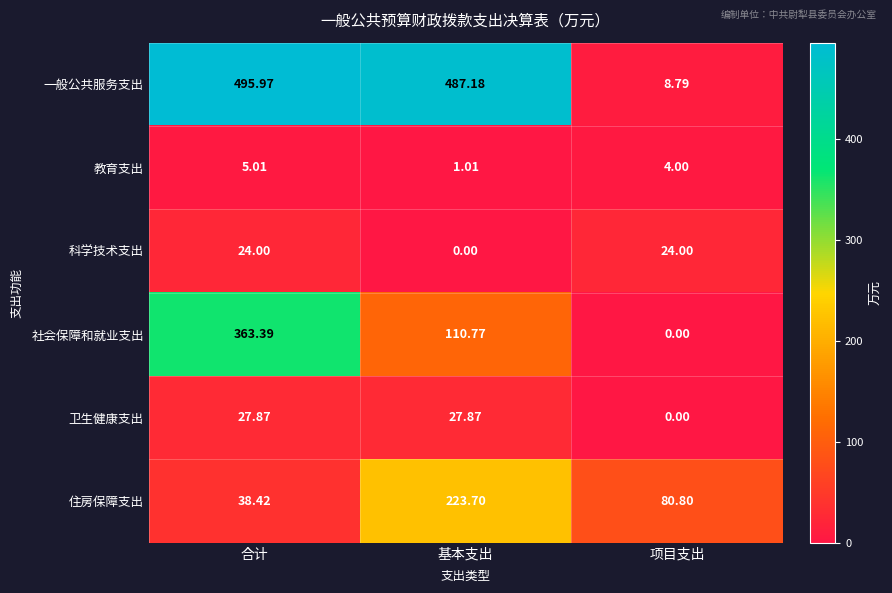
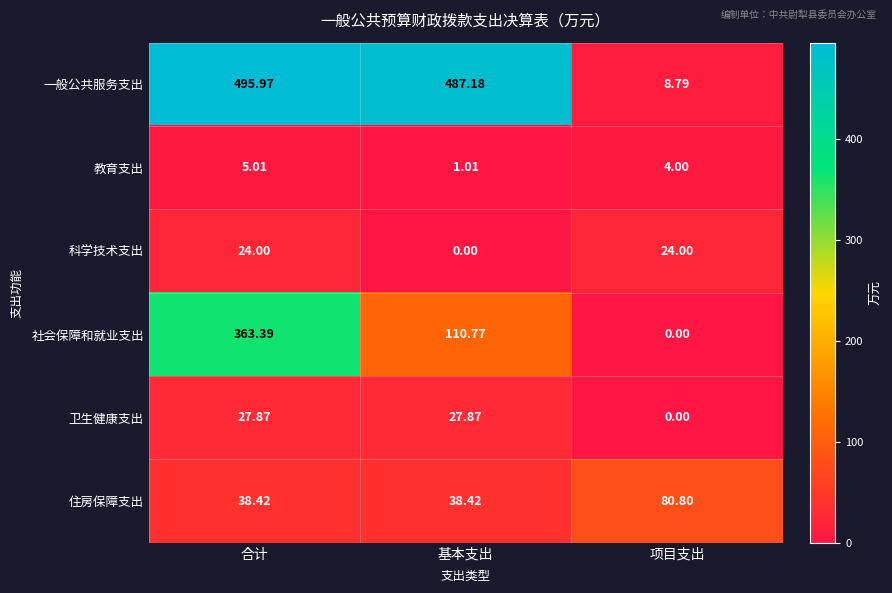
住房保障支出, 基本支出: 223.70 -> 38.42
